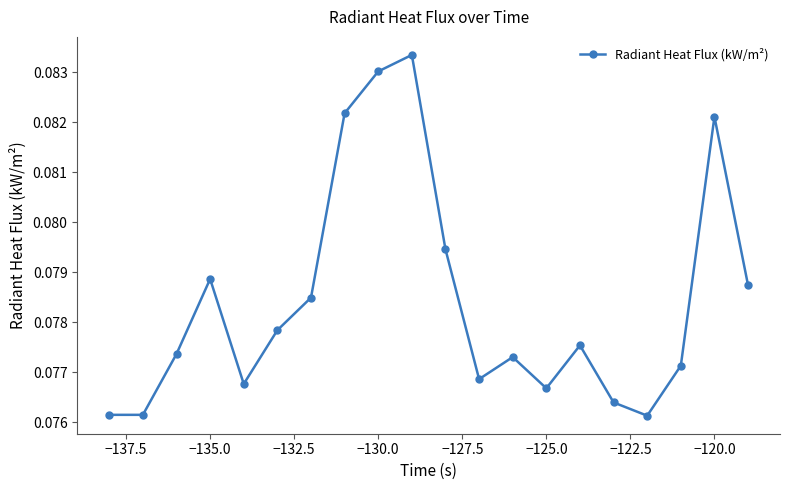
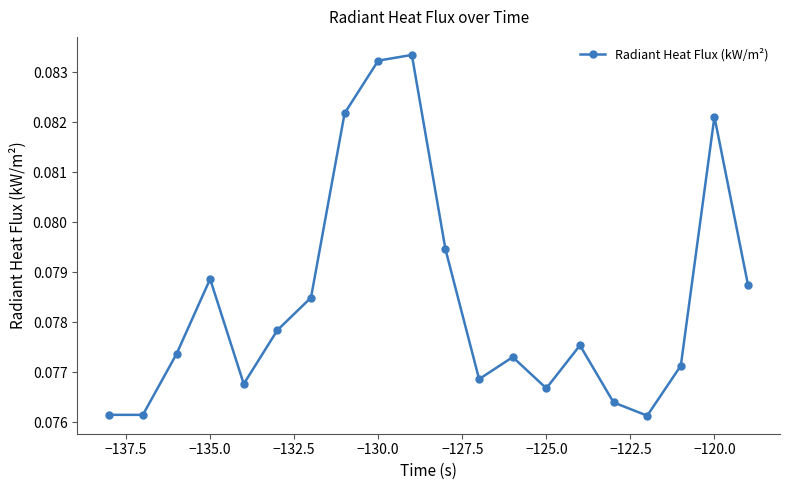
−130.0: 0.0830 -> 0.0832
